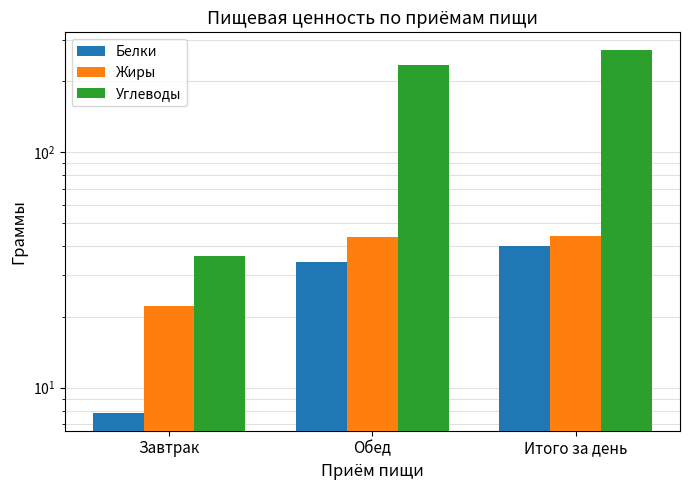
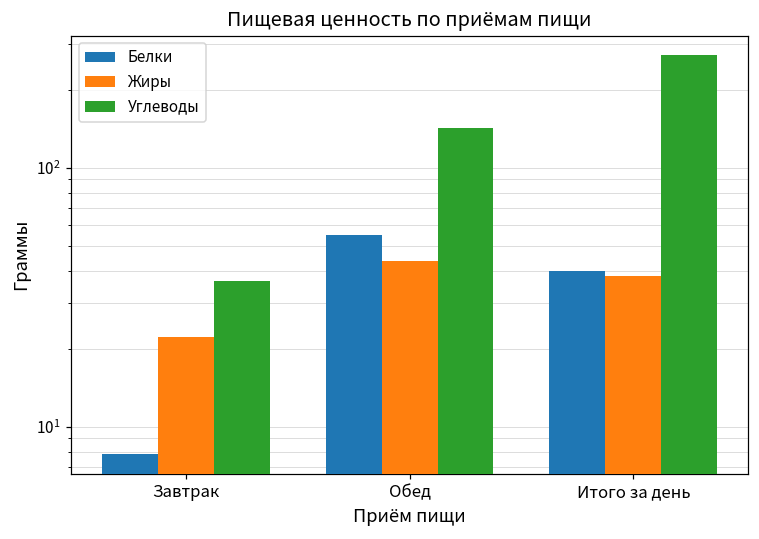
Белки, Обед: 34 -> 55
Углеводы, Обед: 230 -> 140
Жиры, Итого за день: 44 -> 38
